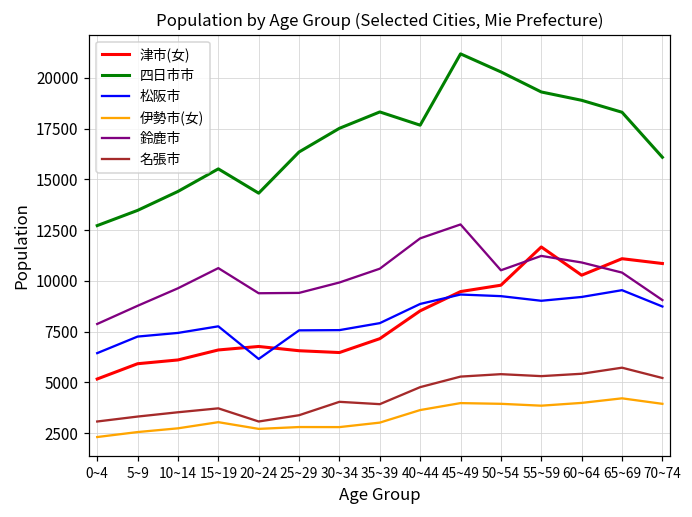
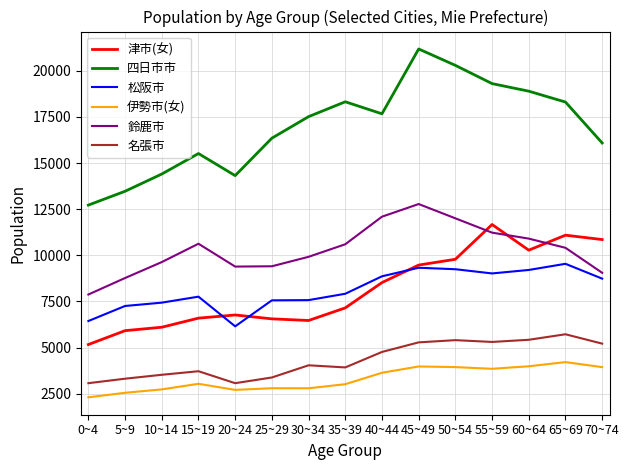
鈴鹿市, 50~54: 10500 -> 12000
